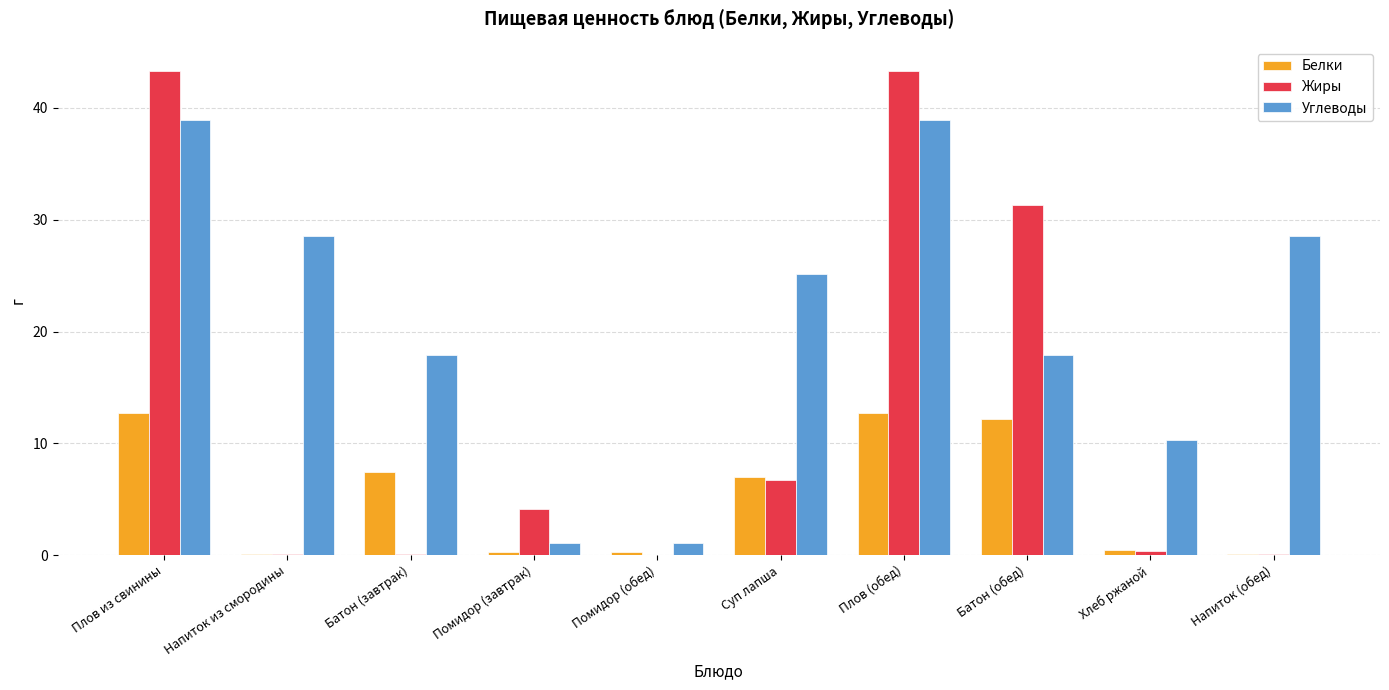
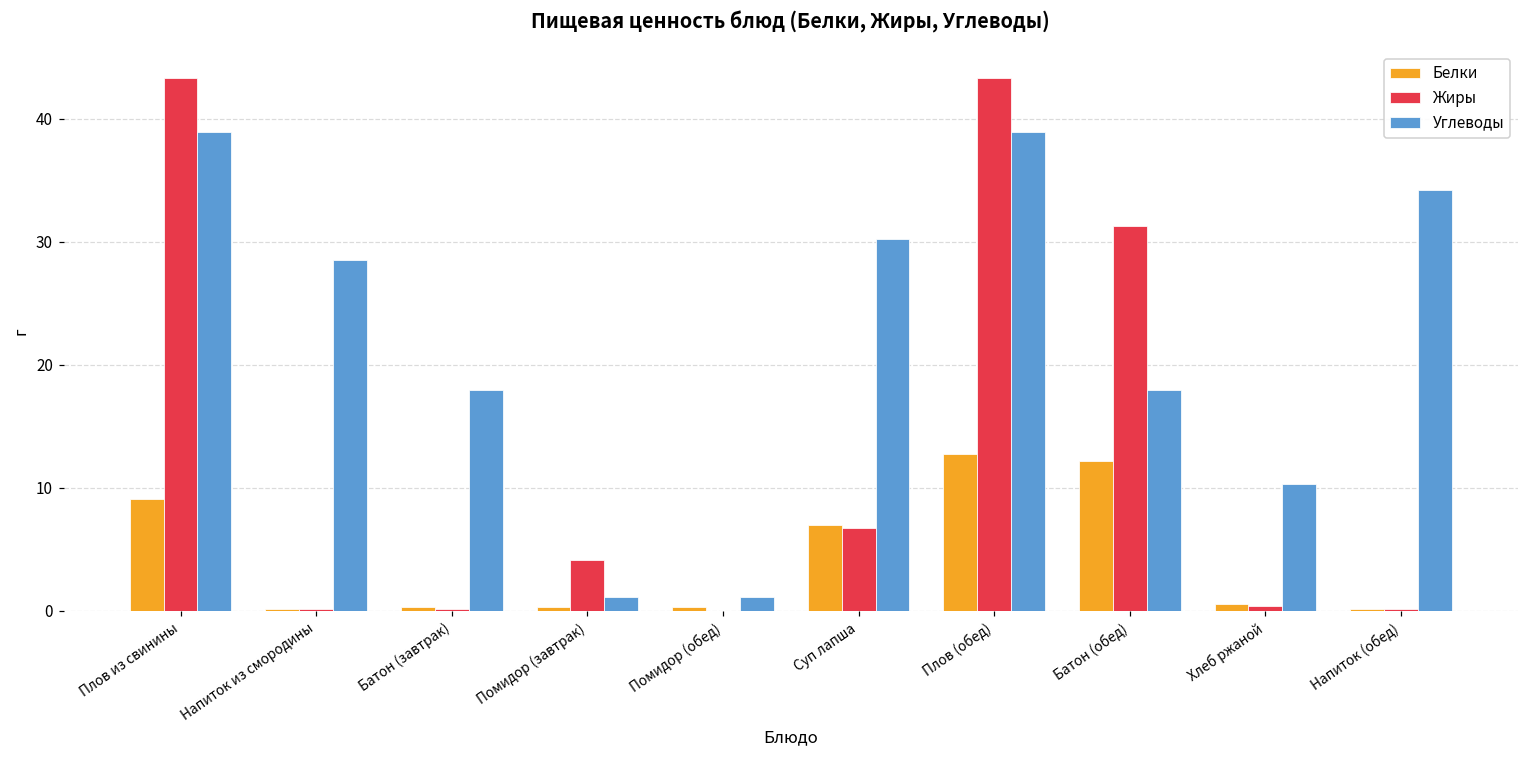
Белки, Плов из свинины: 12.7 -> 9.1
Белки, Батон (завтрак): 7.4 -> 0.3
Углеводы, Суп лапша: 25.1 -> 30.2
Углеводы, Напиток (обед): 28.5 -> 34.2
